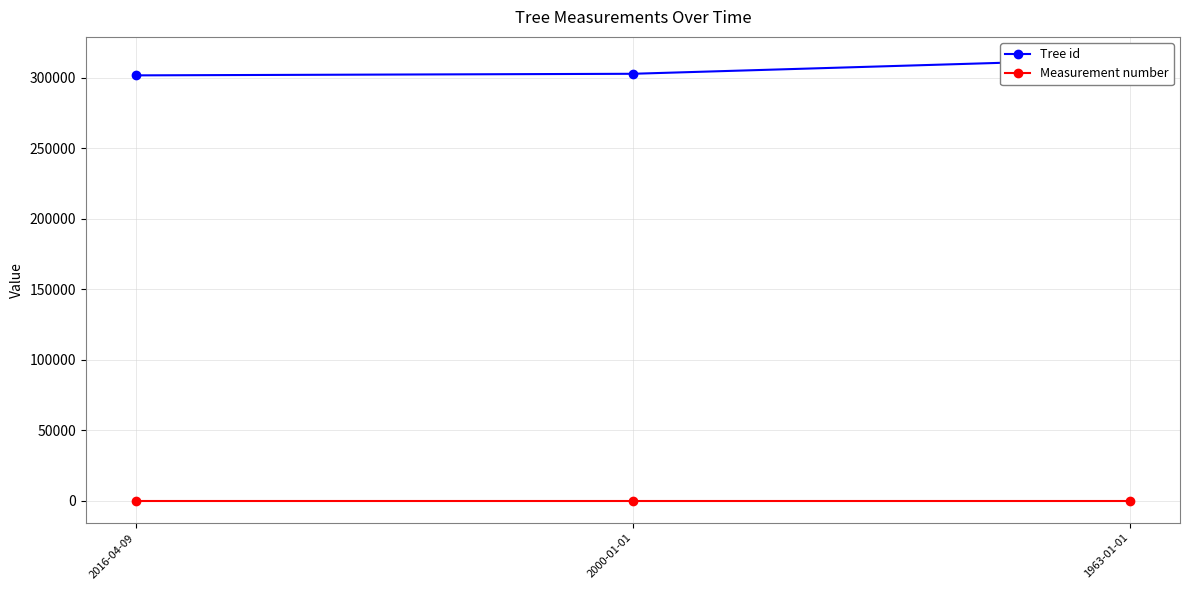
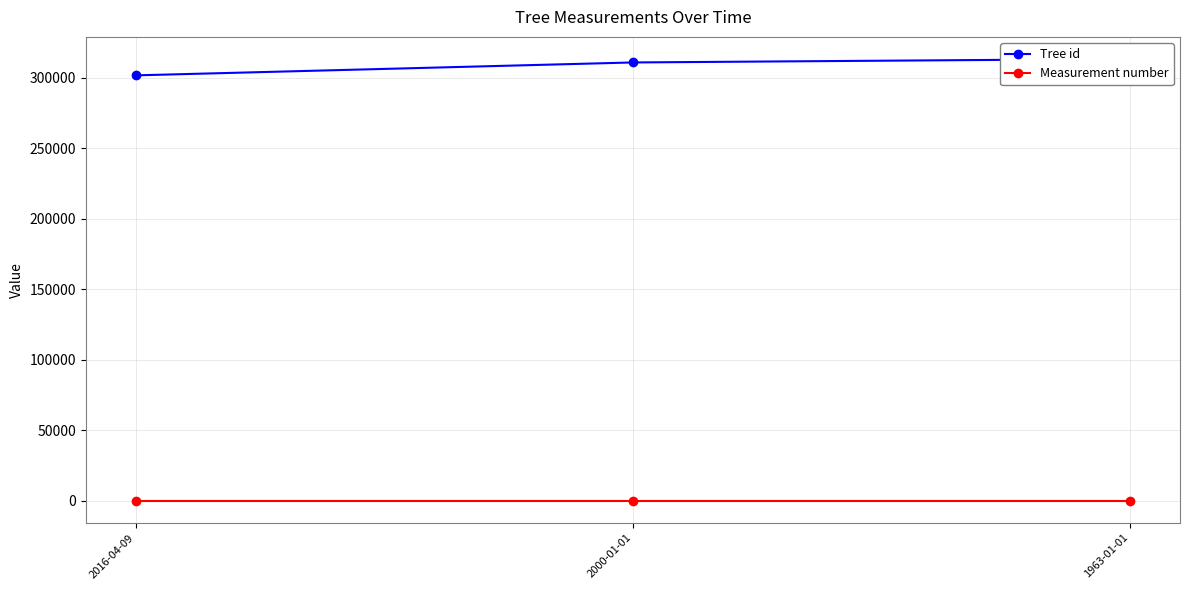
Tree id, 2000-01-01: 303000 -> 311000
